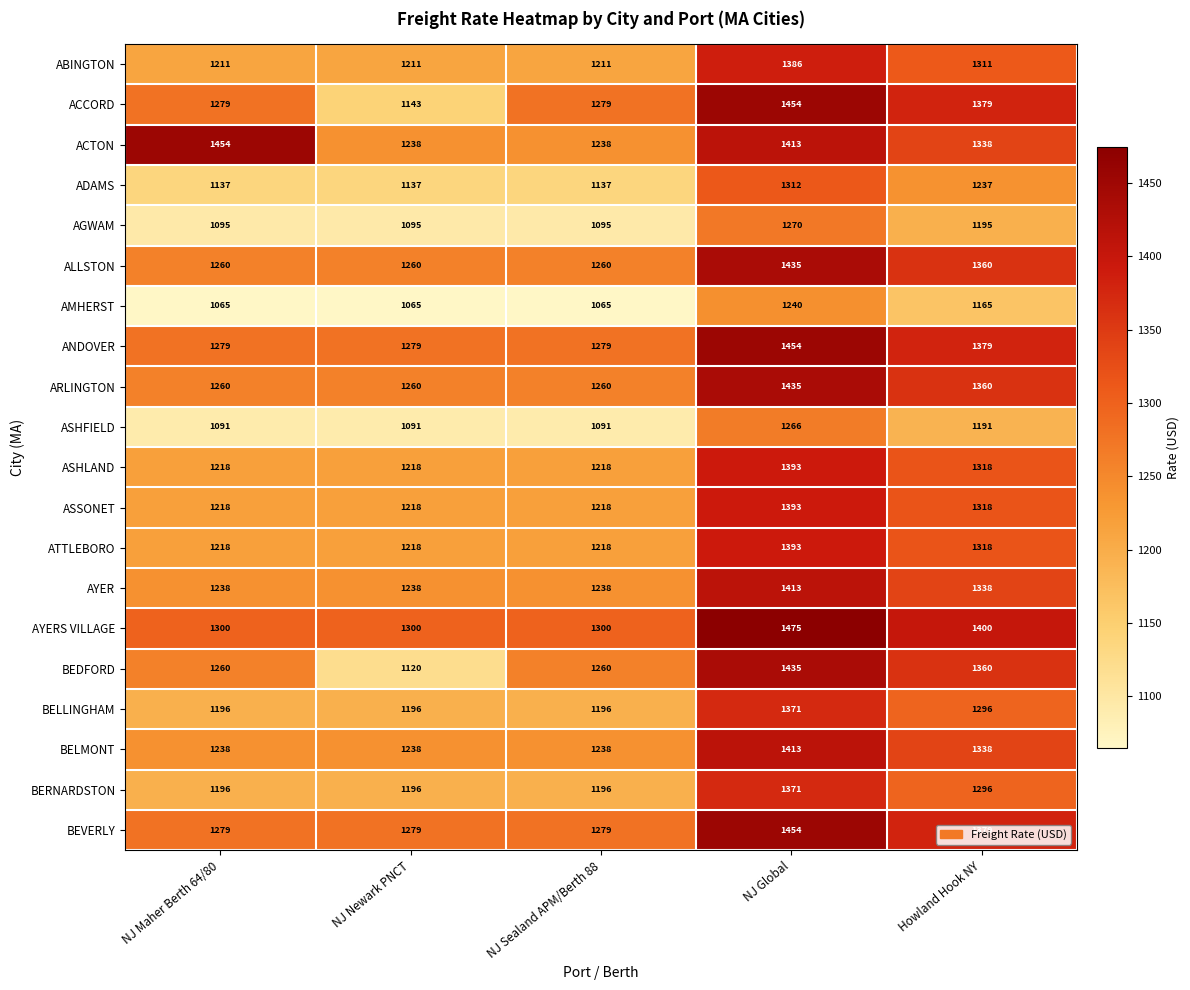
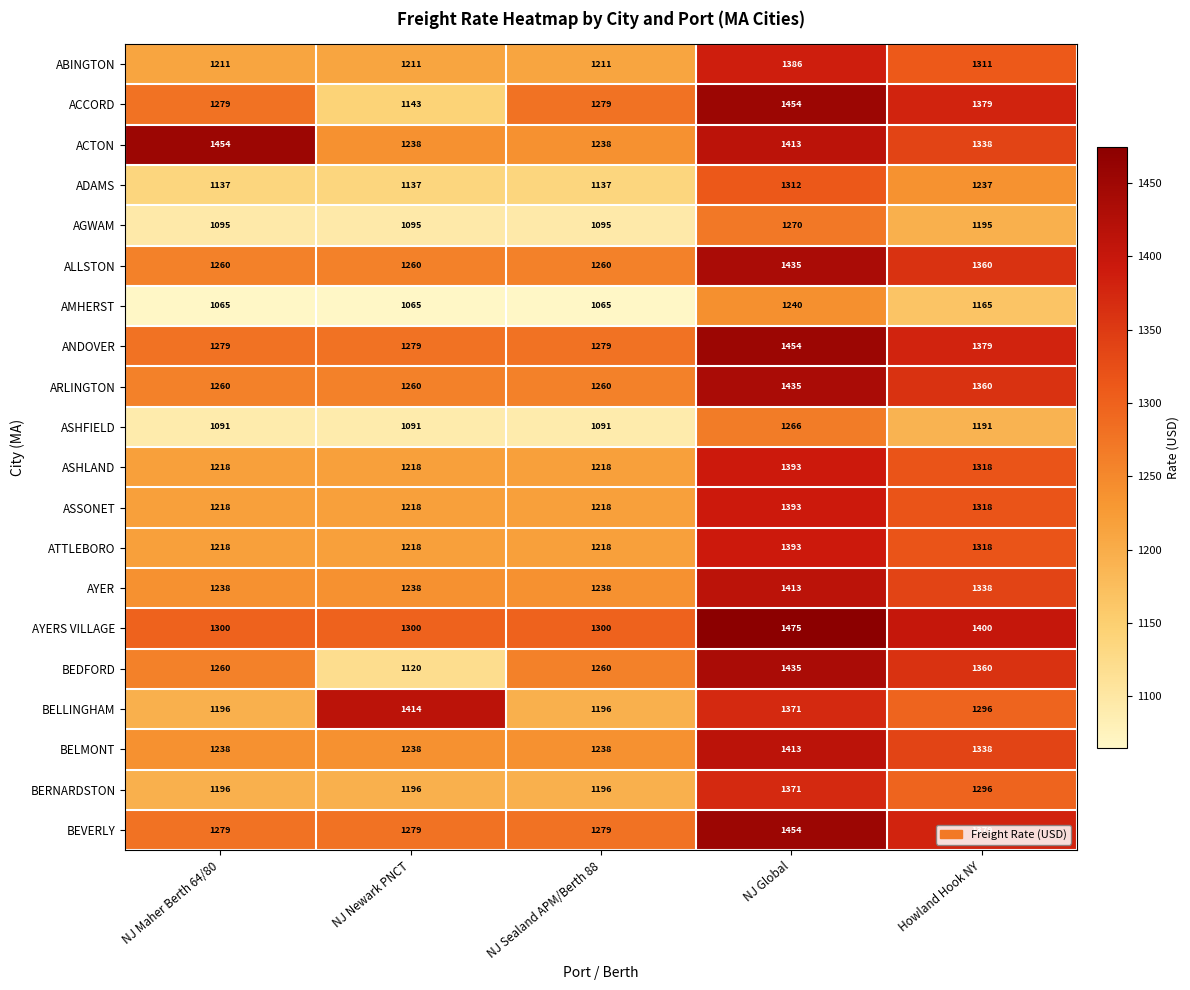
BELLINGHAM, NJ Newark PNCT: 1196 -> 1414
